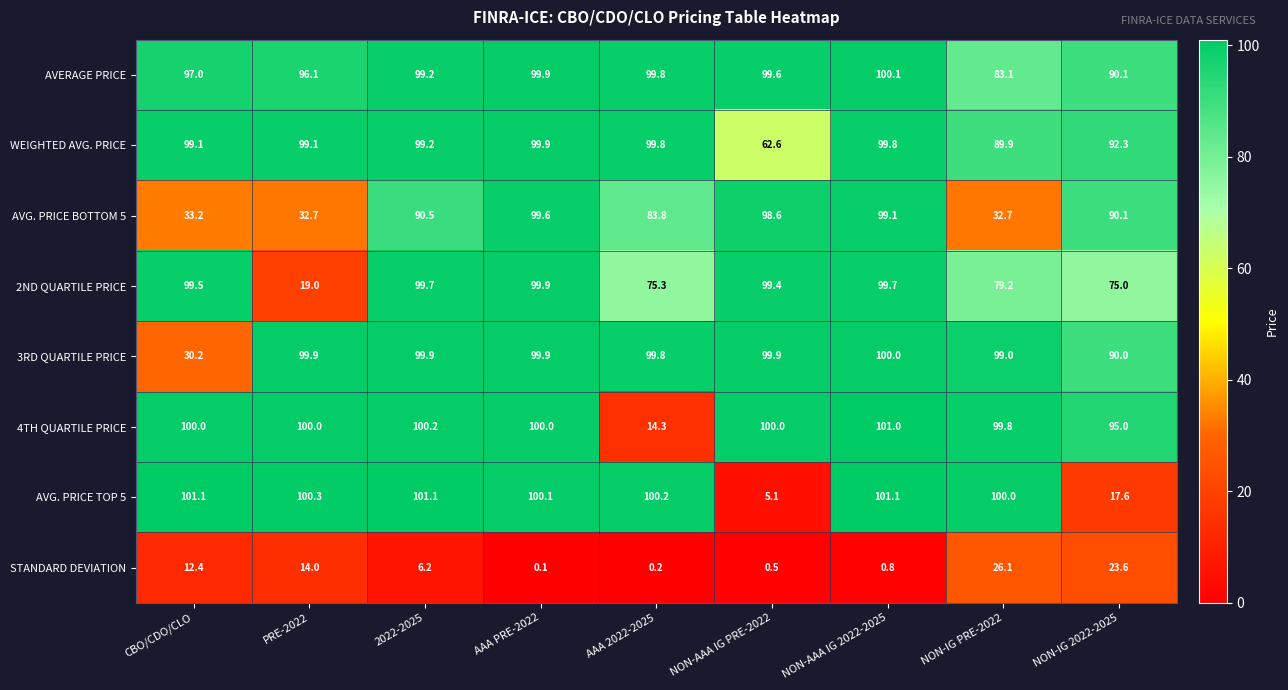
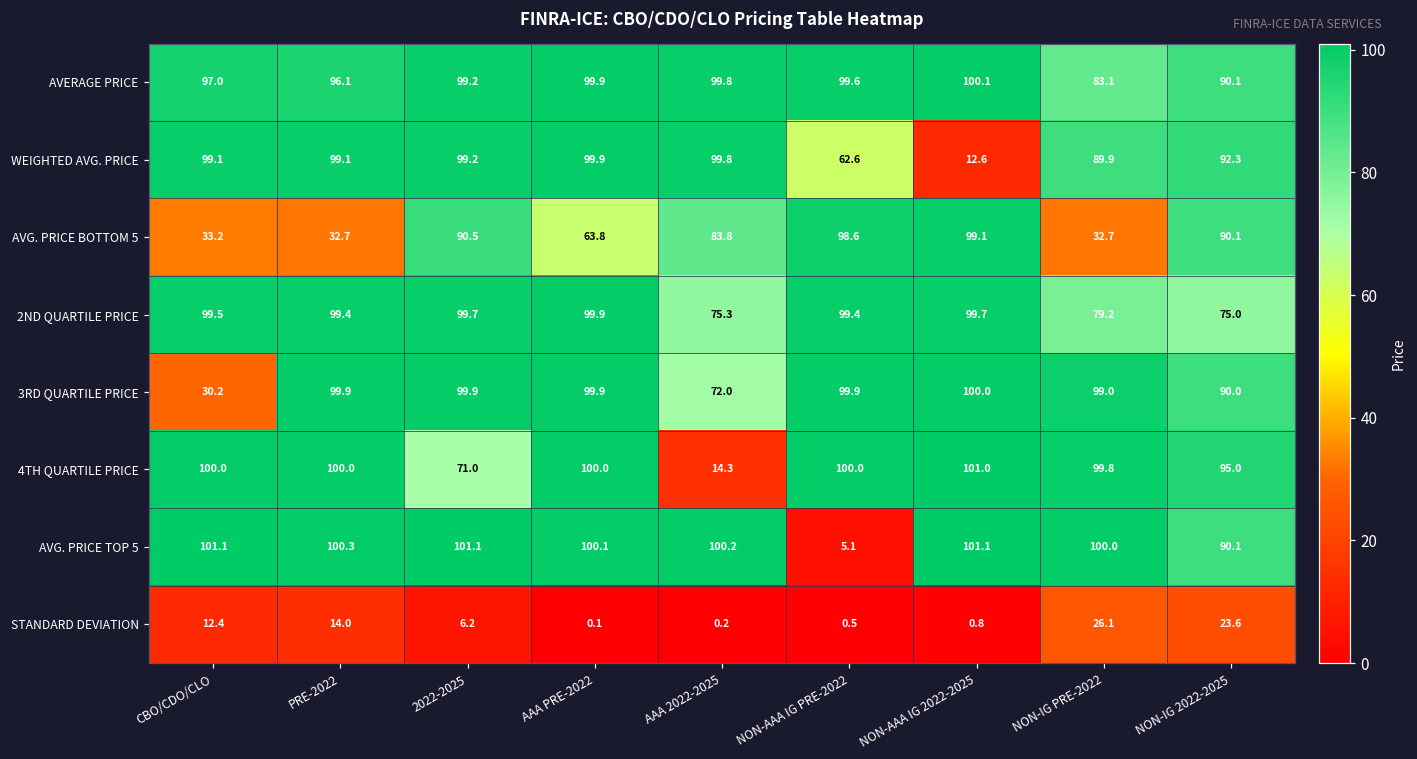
WEIGHTED AVG. PRICE, NON-AAA IG 2022-2025: 99.8 -> 12.6
AVG. PRICE BOTTOM 5, AAA PRE-2022: 99.6 -> 63.8
2ND QUARTILE PRICE, PRE-2022: 19.0 -> 99.4
3RD QUARTILE PRICE, AAA 2022-2025: 99.8 -> 72.0
4TH QUARTILE PRICE, 2022-2025: 100.2 -> 71.0
AVG. PRICE TOP 5, NON-IG 2022-2025: 17.6 -> 90.1
